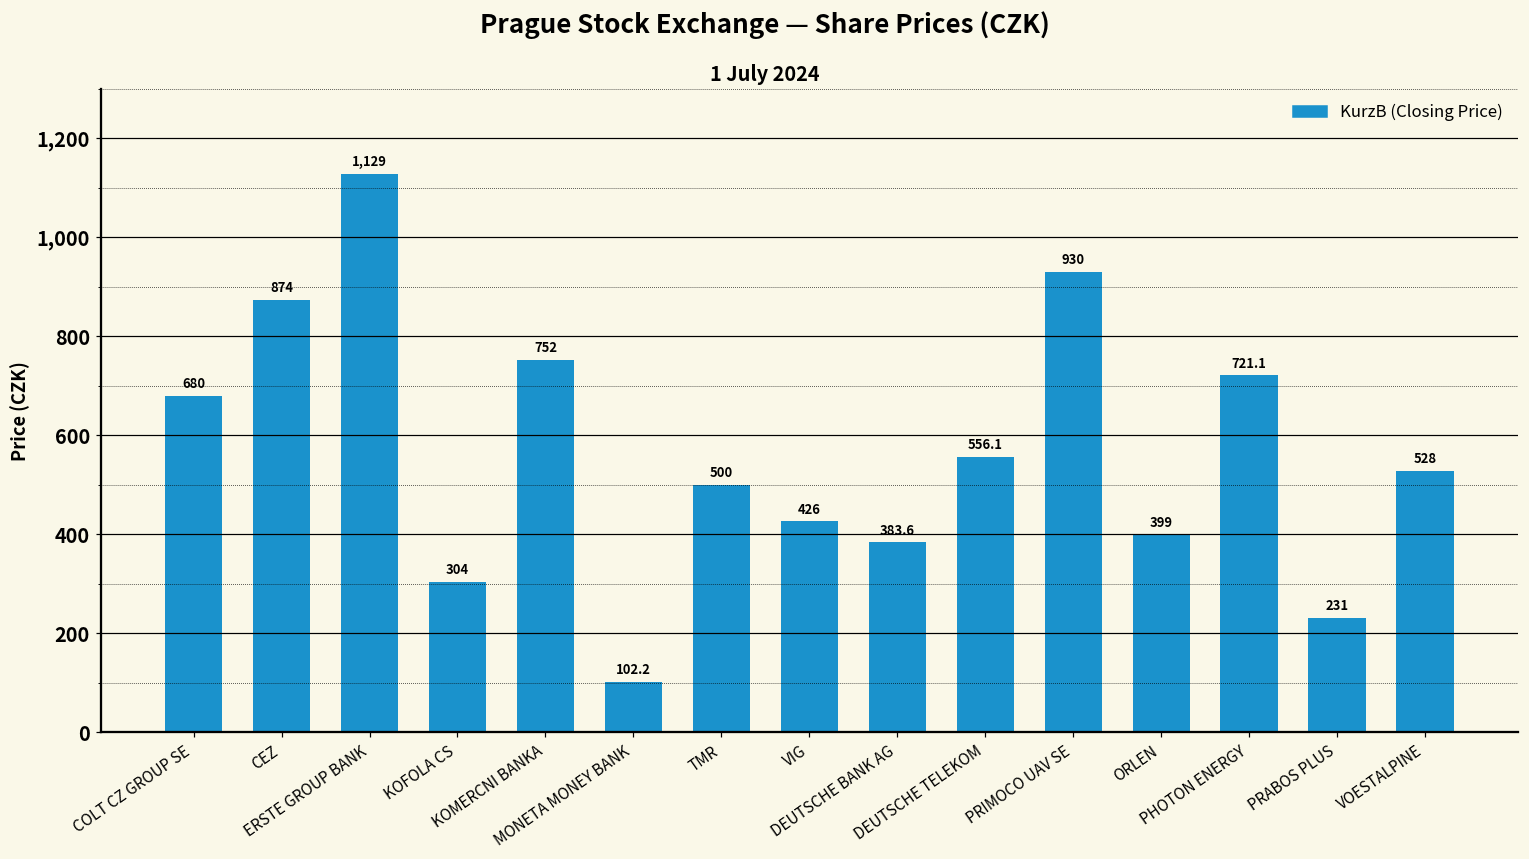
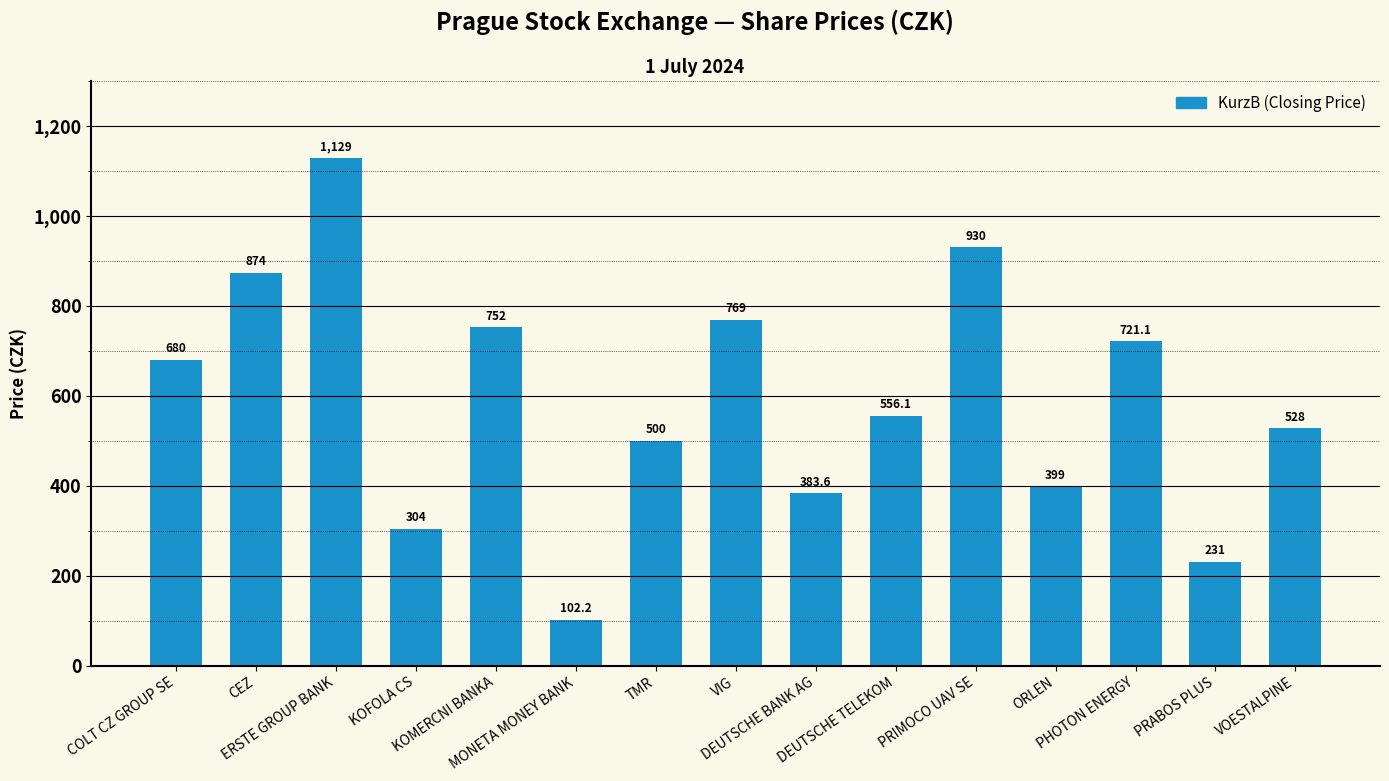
VIG: 426 -> 769
